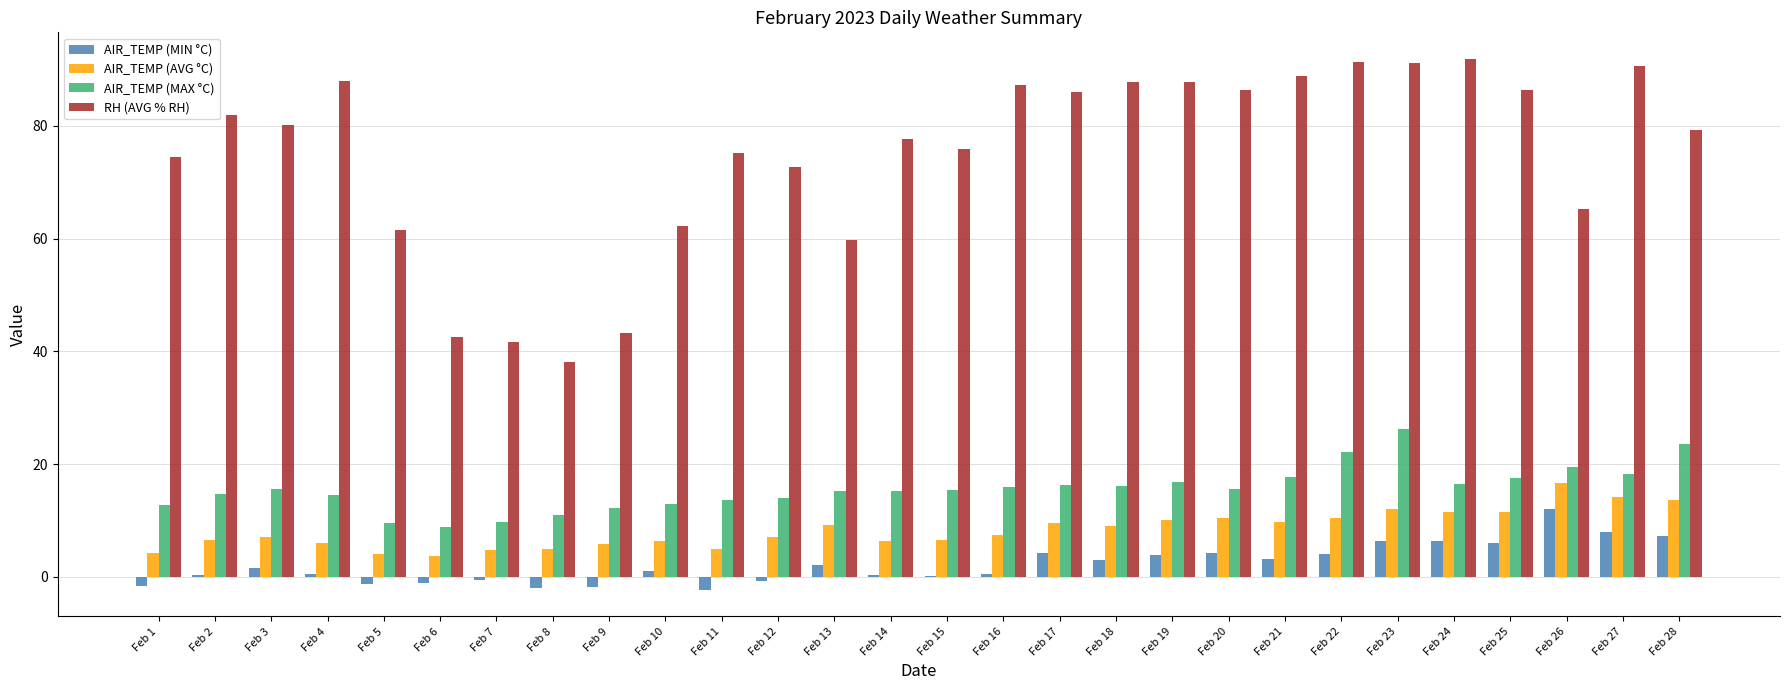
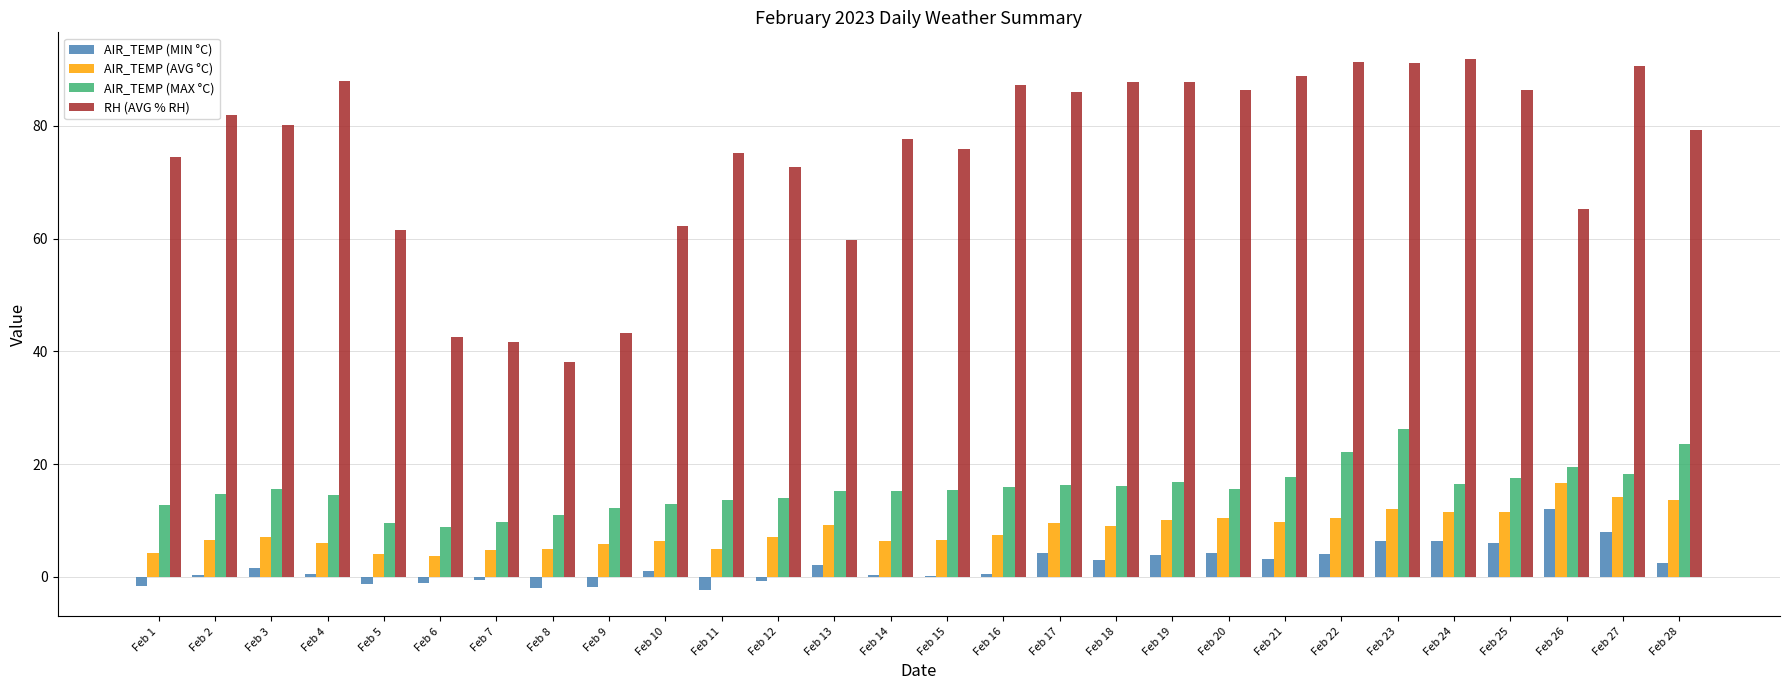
AIR_TEMP (MIN °C), Feb 28: 7 -> 3
